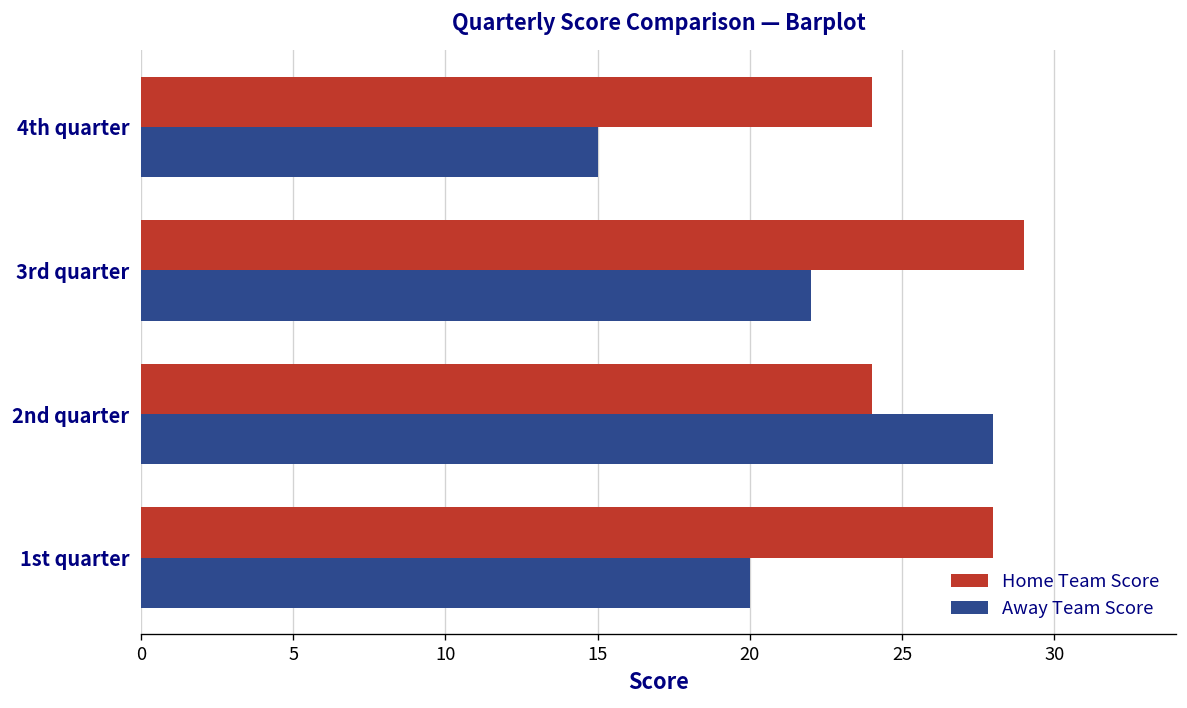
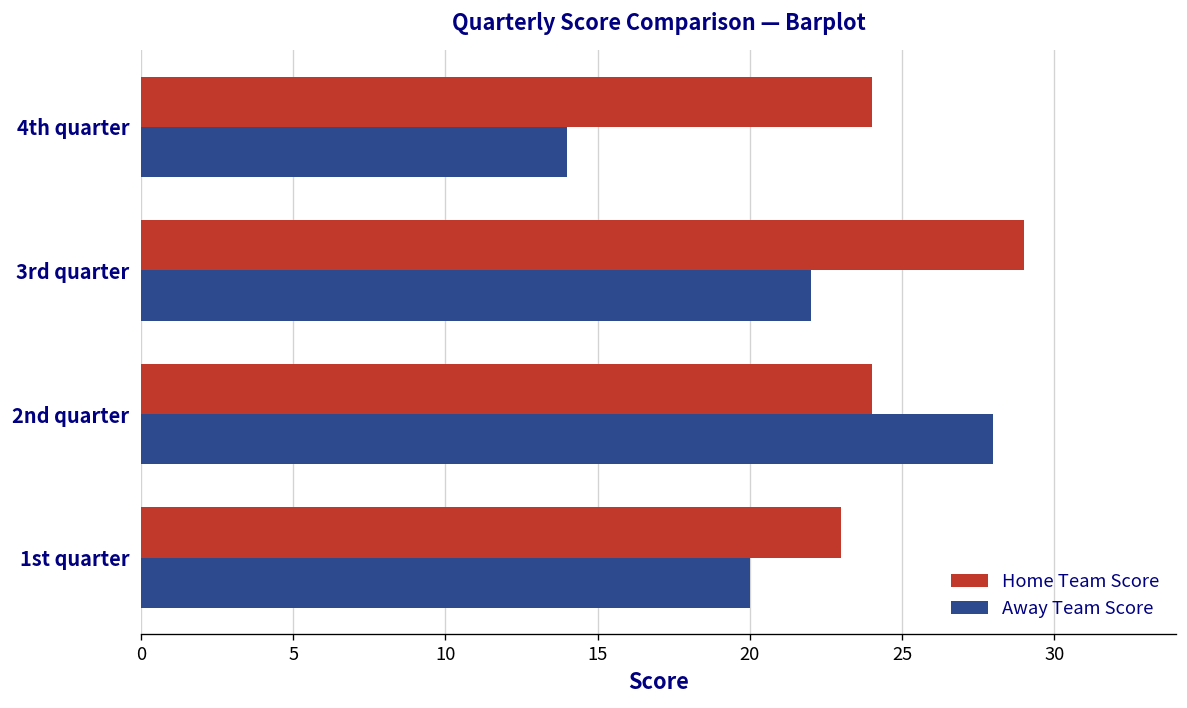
Away Team Score, 4th quarter: 15 -> 14
Home Team Score, 1st quarter: 28 -> 23
